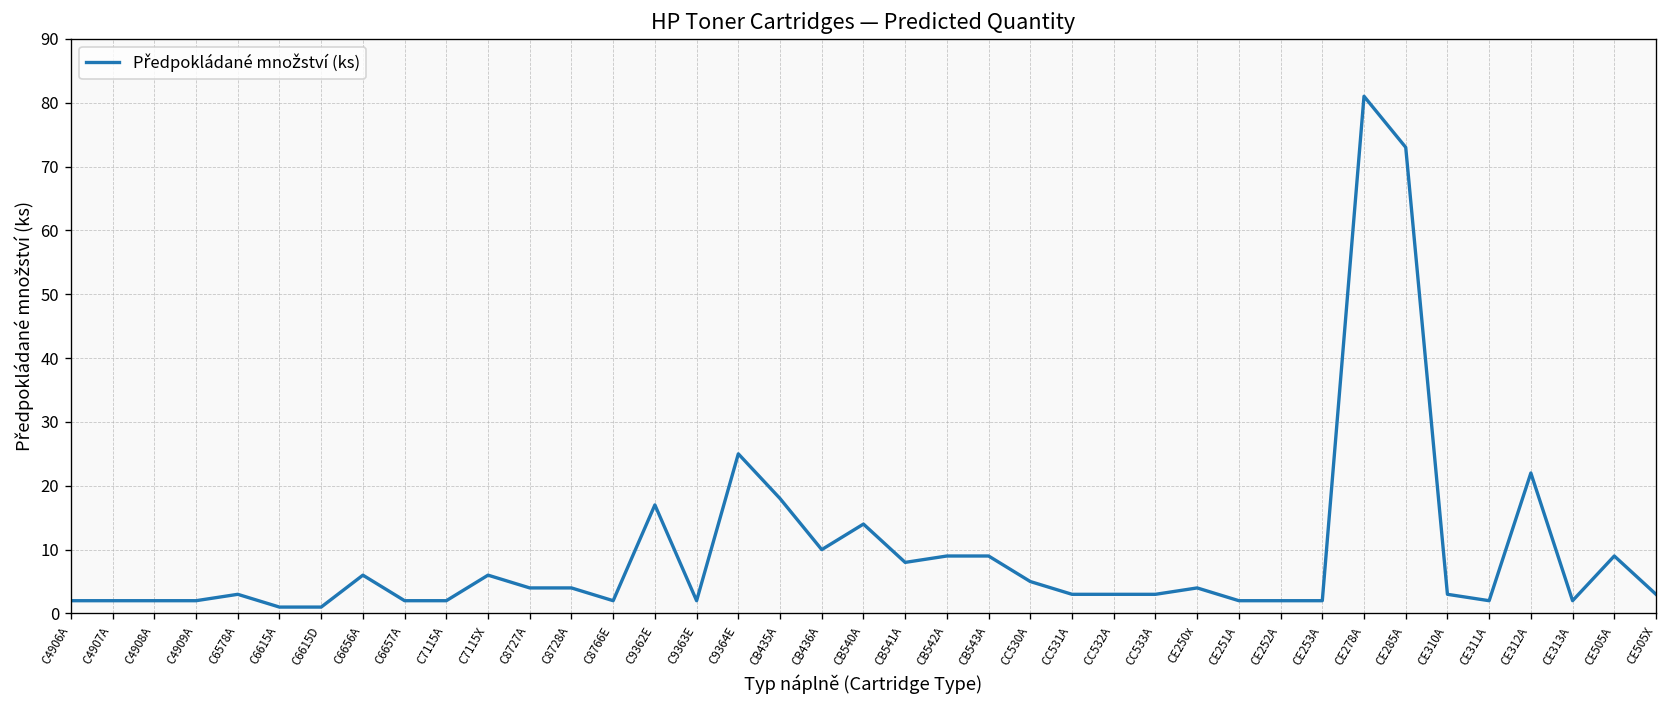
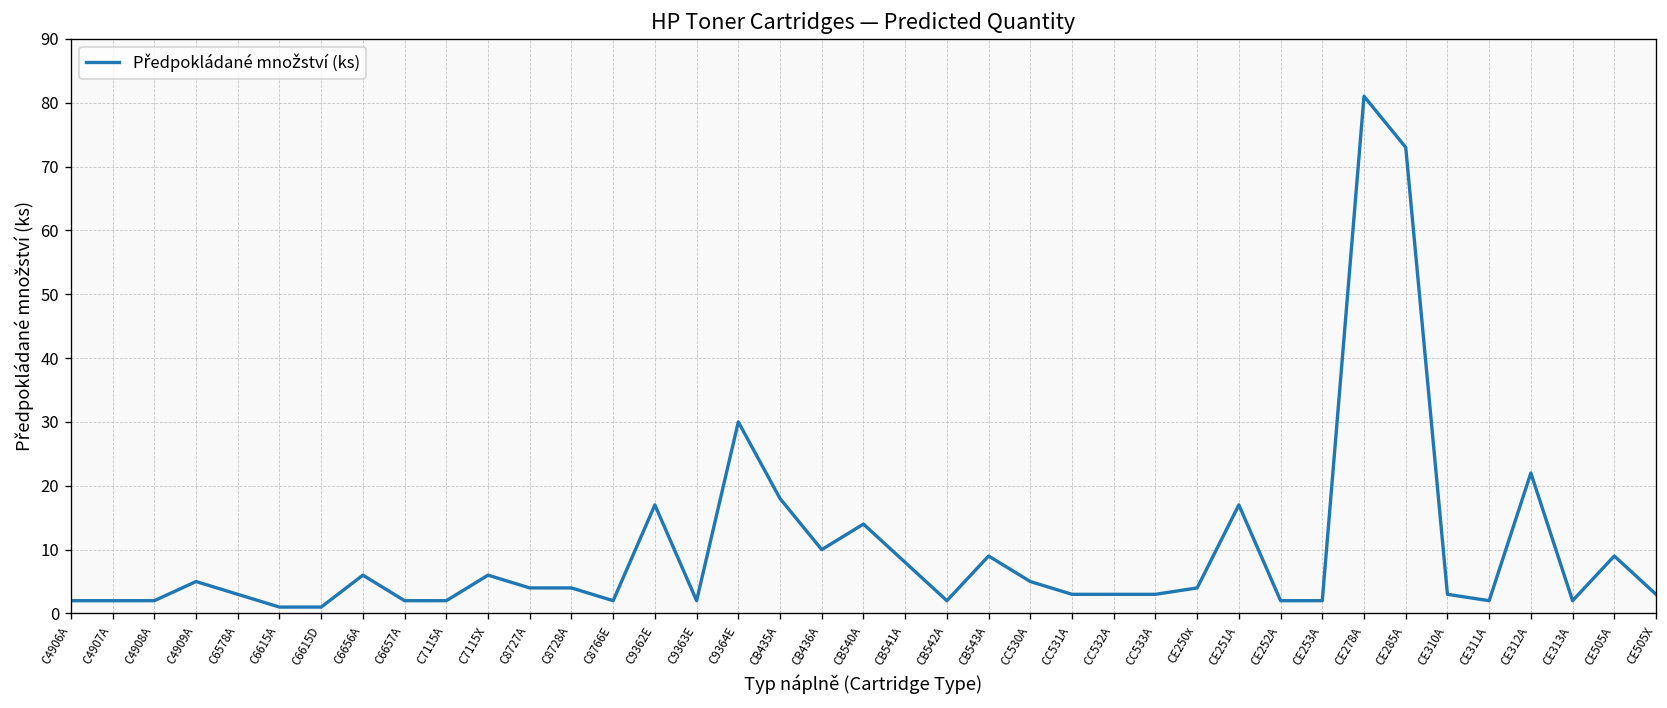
C4909A: 2 -> 5
C9364E: 25 -> 30
CB542A: 9 -> 2
CE251A: 2 -> 17
